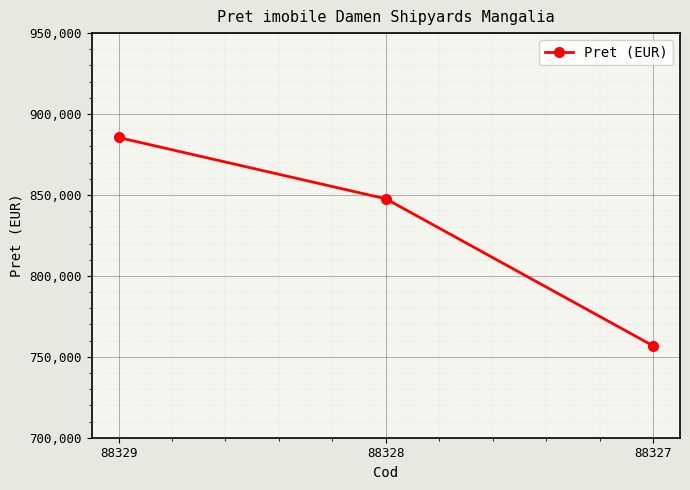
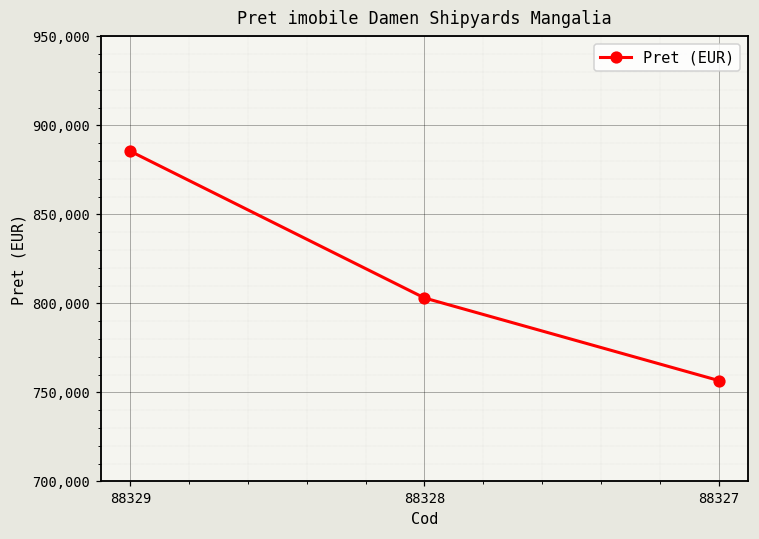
88328: 848,000 -> 803,000
